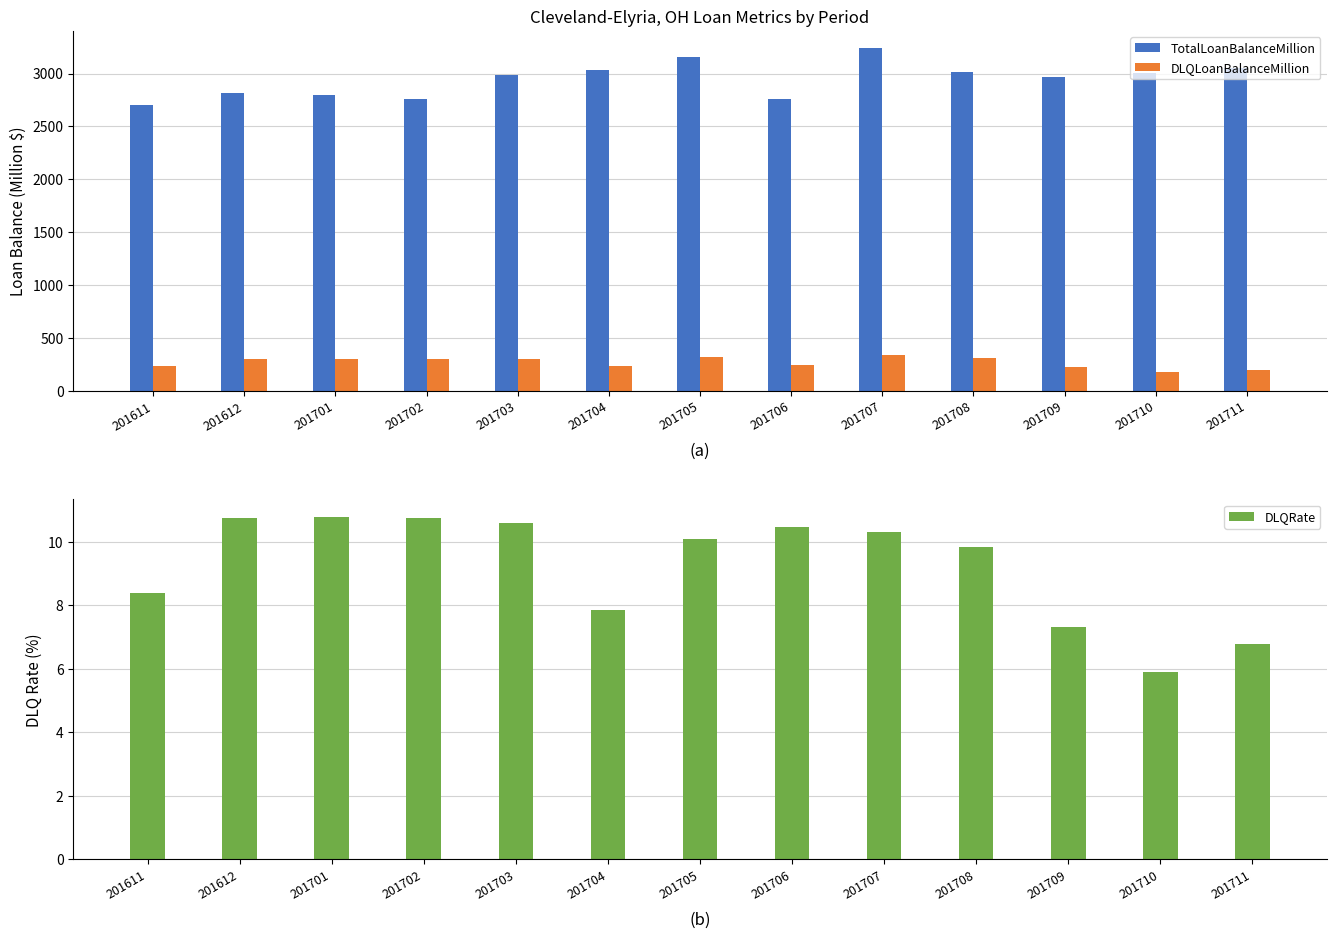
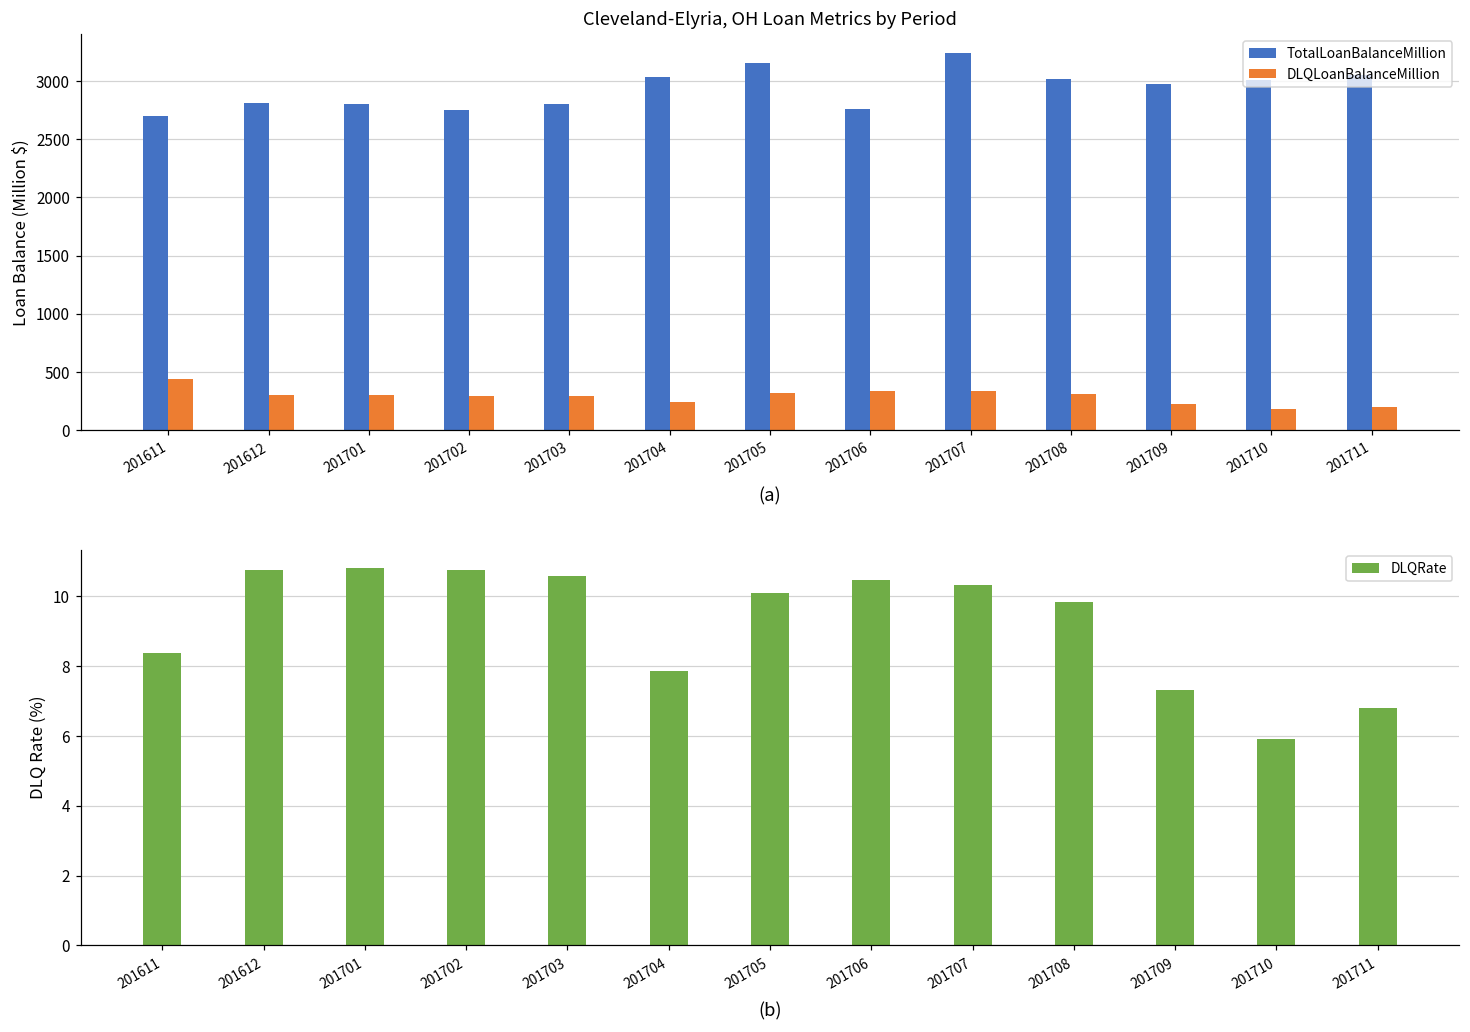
Cleveland-Elyria, OH Loan Metrics by Period, DLQLoanBalanceMillion, 201611: 230 -> 440
Cleveland-Elyria, OH Loan Metrics by Period, TotalLoanBalanceMillion, 201703: 2990 -> 2800
Cleveland-Elyria, OH Loan Metrics by Period, DLQLoanBalanceMillion, 201706: 250 -> 330
